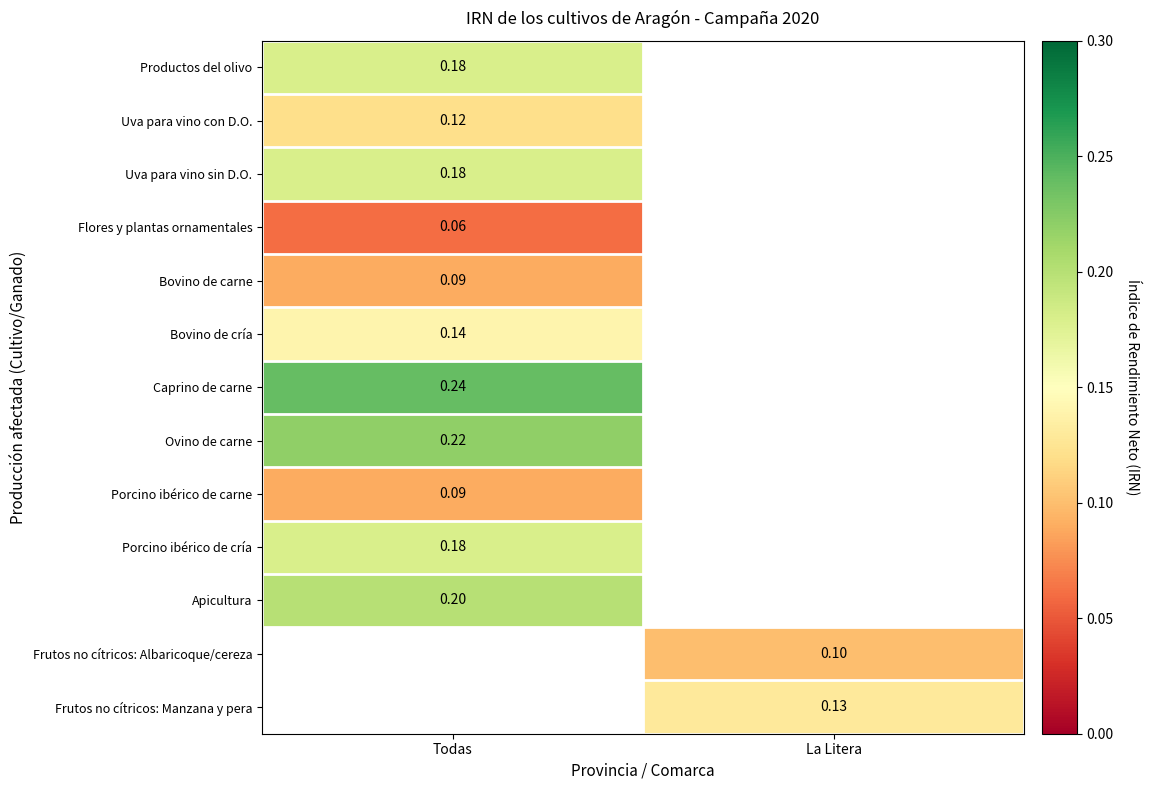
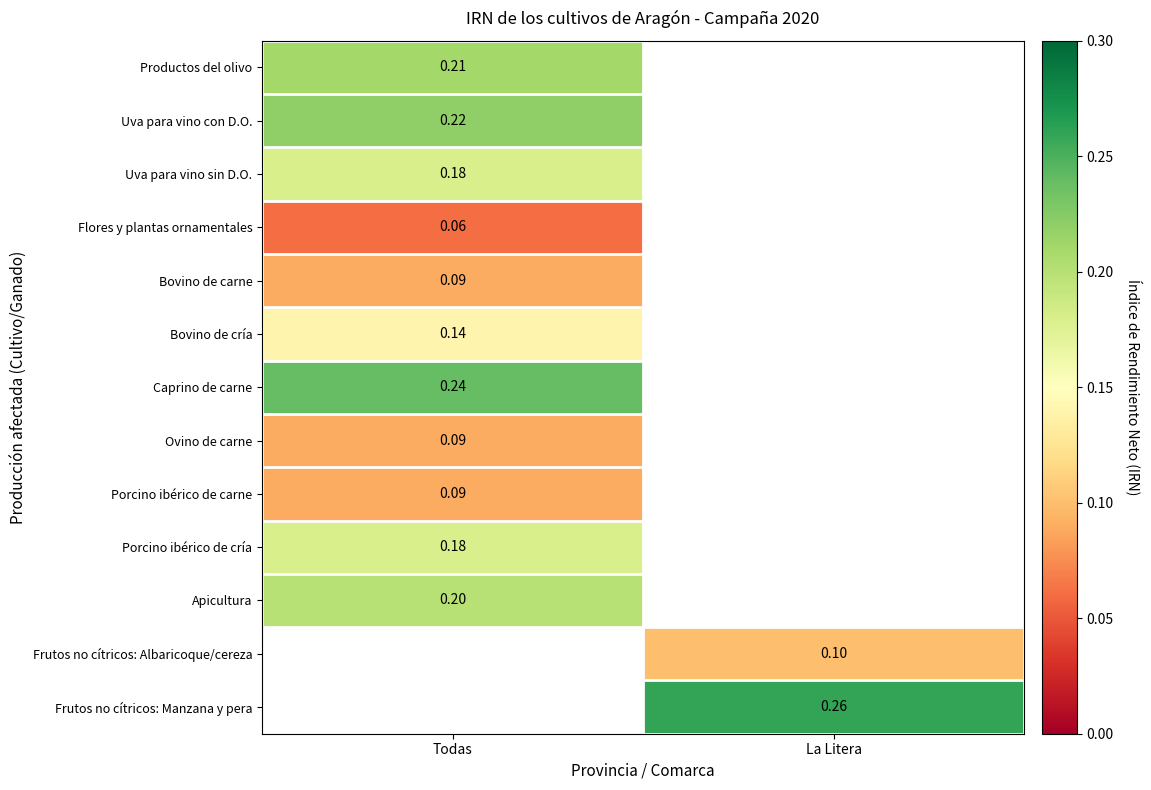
Productos del olivo, Todas: 0.18 -> 0.21
Uva para vino con D.O., Todas: 0.12 -> 0.22
Ovino de carne, Todas: 0.22 -> 0.09
Frutos no cítricos: Manzana y pera, La Litera: 0.13 -> 0.26
